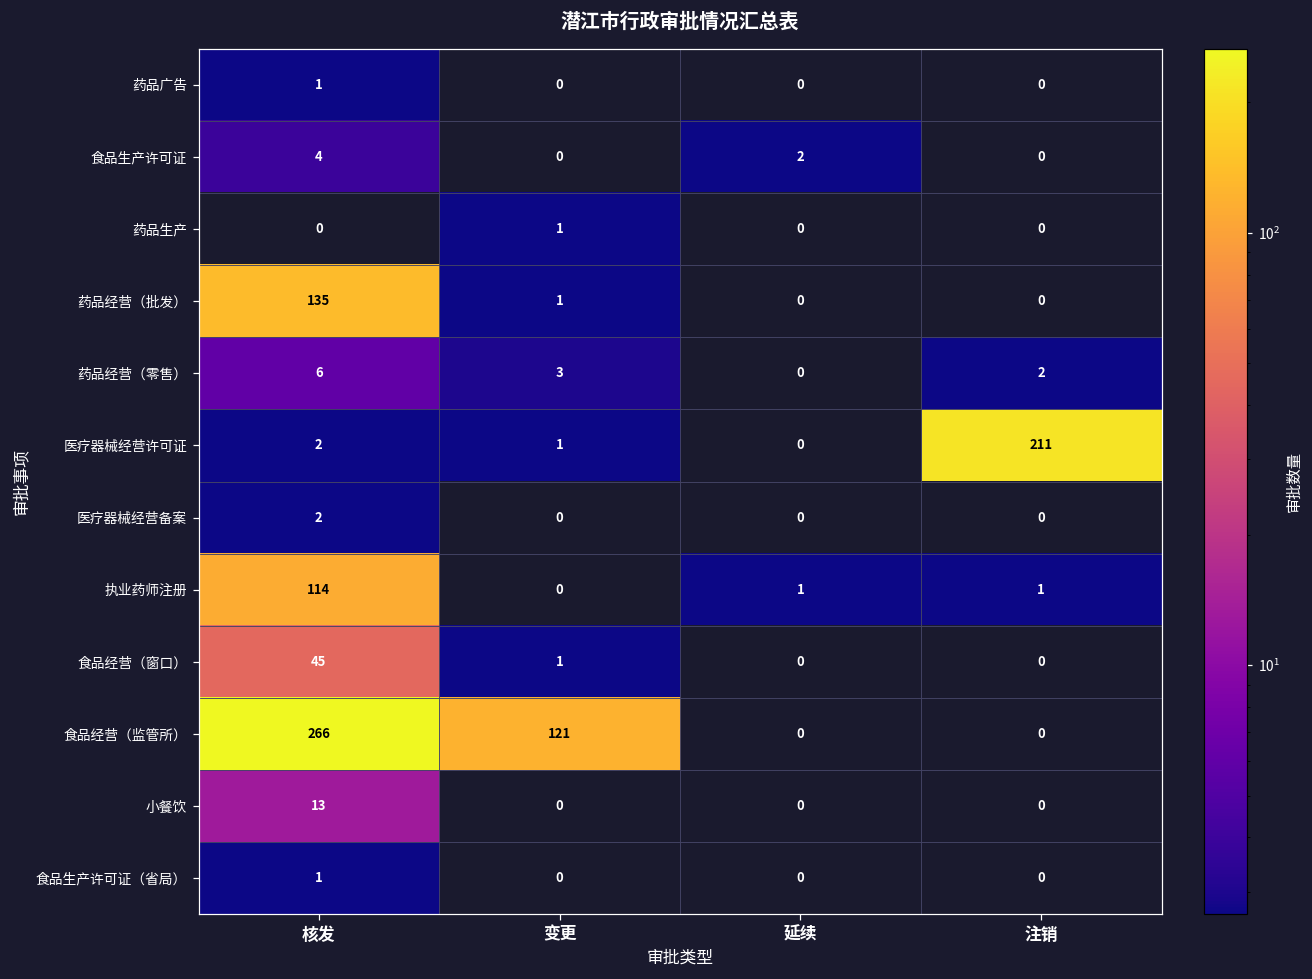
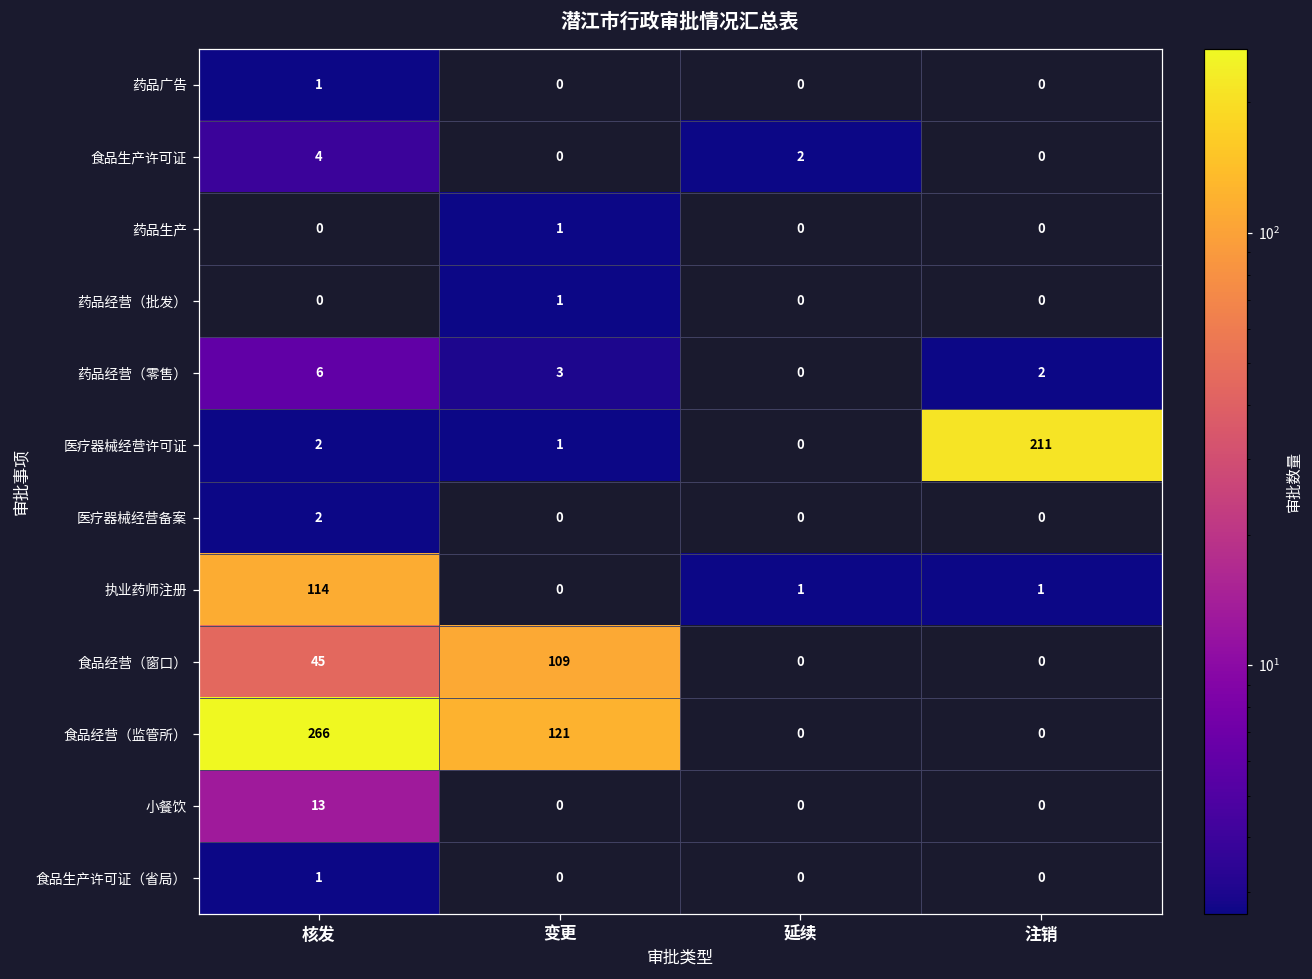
药品经营（批发）, 核发: 135 -> 0
食品经营（窗口）, 变更: 1 -> 109
